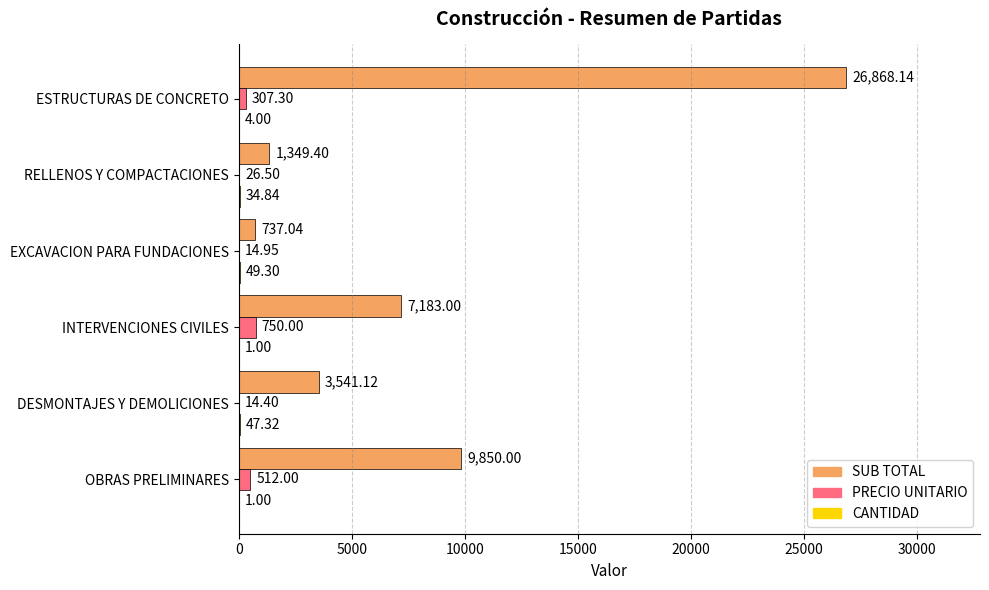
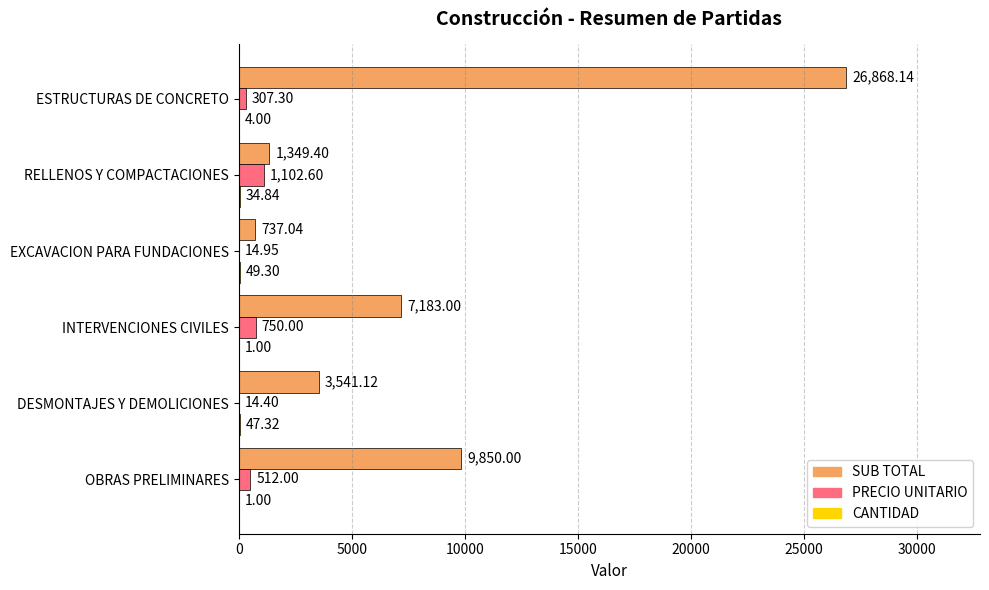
PRECIO UNITARIO, RELLENOS Y COMPACTACIONES: 26.50 -> 1,102.60
